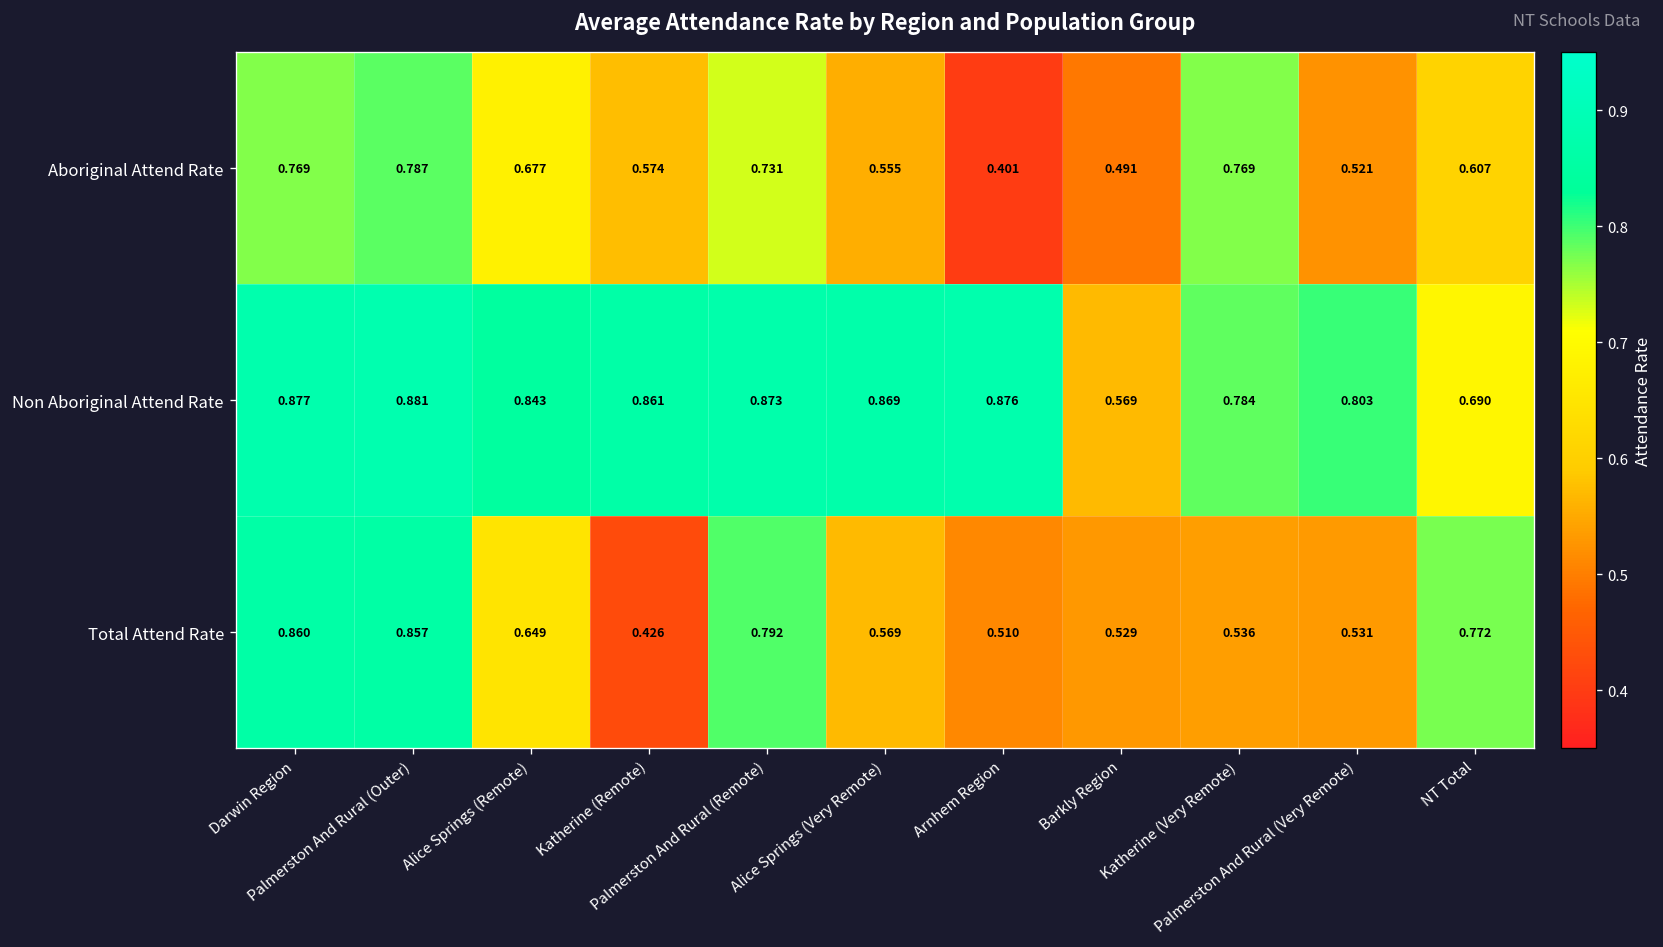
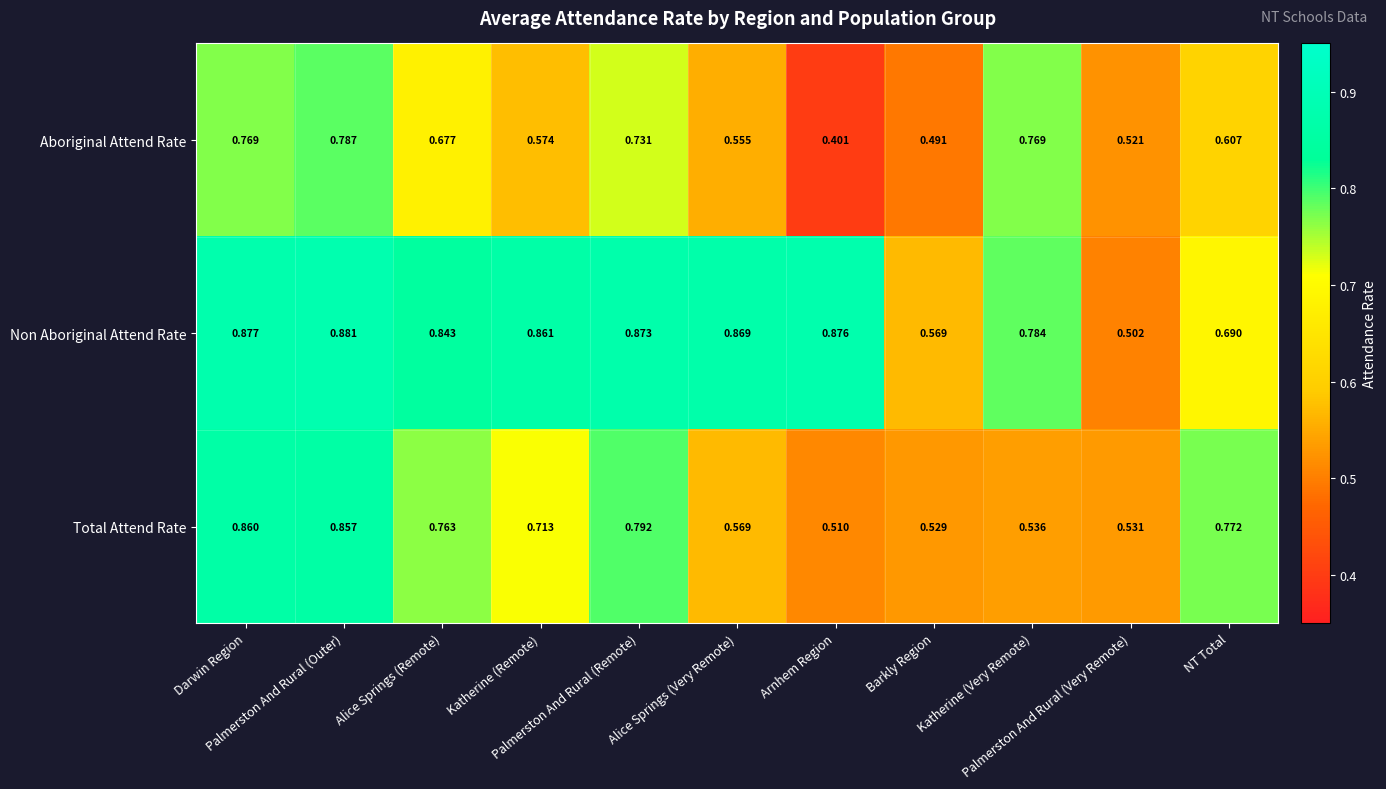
Non Aboriginal Attend Rate, Palmerston And Rural (Very Remote): 0.803 -> 0.502
Total Attend Rate, Alice Springs (Remote): 0.649 -> 0.763
Total Attend Rate, Katherine (Remote): 0.426 -> 0.713
